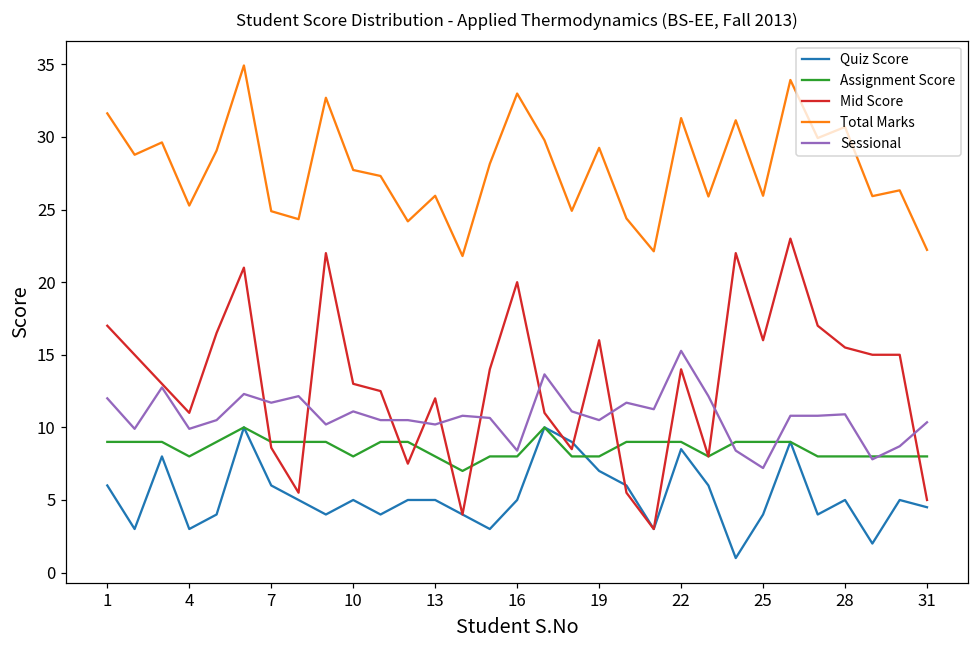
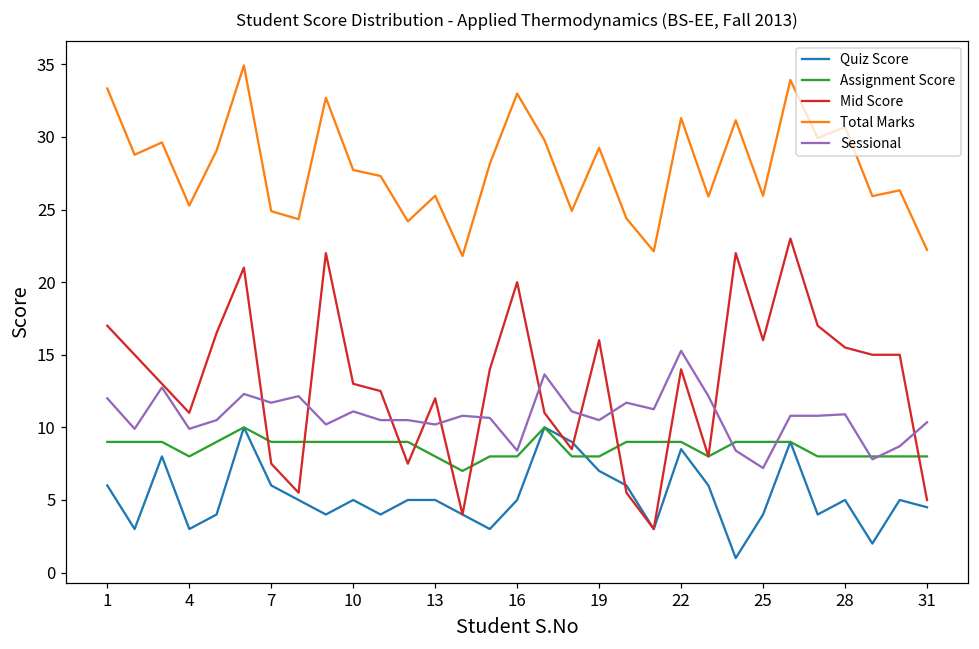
Total Marks, 1: 31.6 -> 33.3
Mid Score, 7: 8.6 -> 7.5
Assignment Score, 10: 8 -> 9
